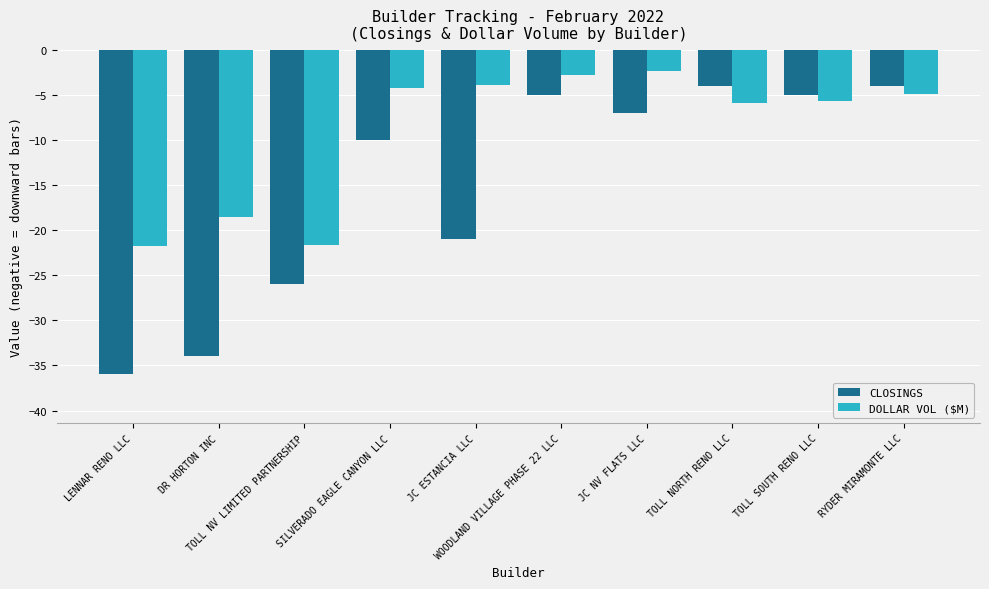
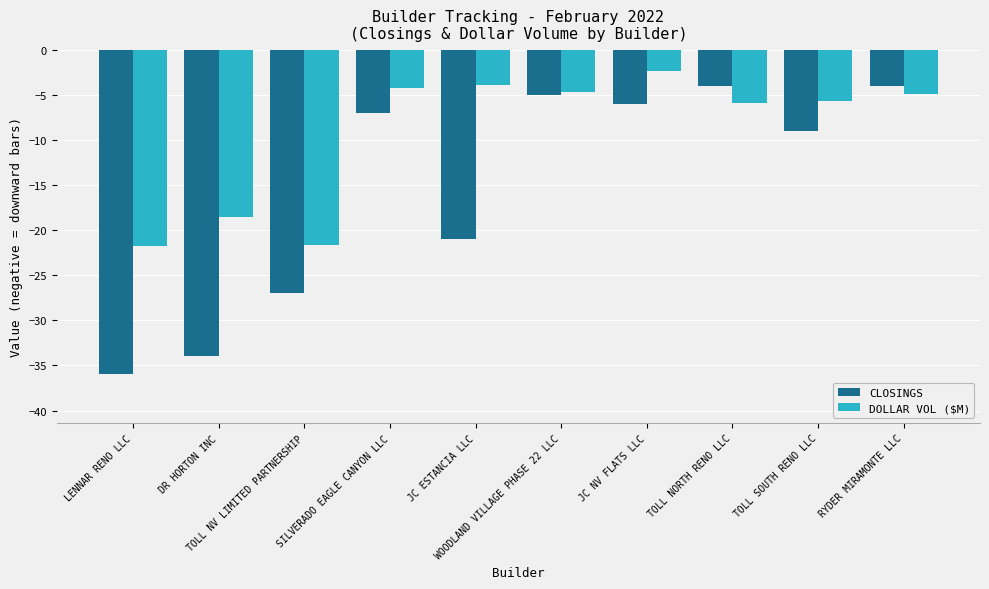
CLOSINGS, TOLL NV LIMITED PARTNERSHIP: -26 -> -27
CLOSINGS, SILVERADO EAGLE CANYON LLC: -10 -> -7
DOLLAR VOL ($M), WOODLAND VILLAGE PHASE 22 LLC: -3 -> -5
CLOSINGS, JC NV FLATS LLC: -7 -> -6
CLOSINGS, TOLL SOUTH RENO LLC: -5 -> -9
